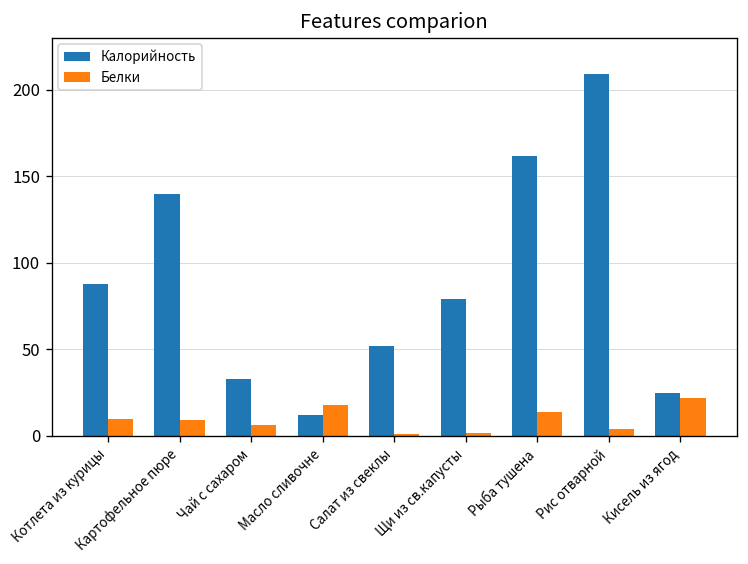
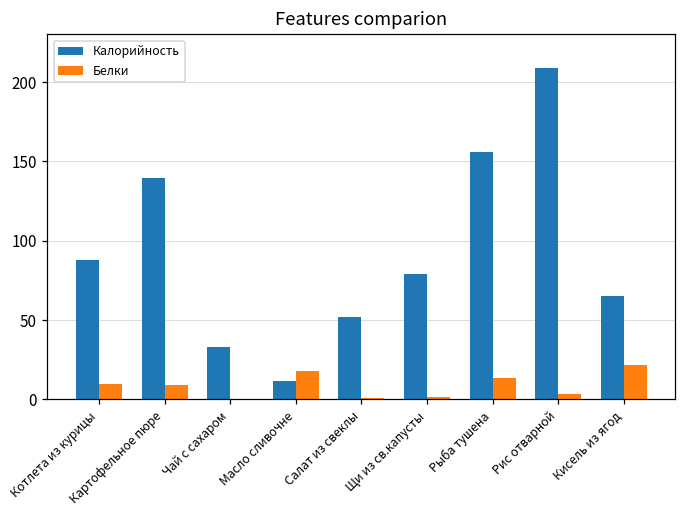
Белки, Чай с сахаром: 6 -> 0
Калорийность, Рыба тушена: 162 -> 156
Калорийность, Кисель из ягод: 25 -> 65
